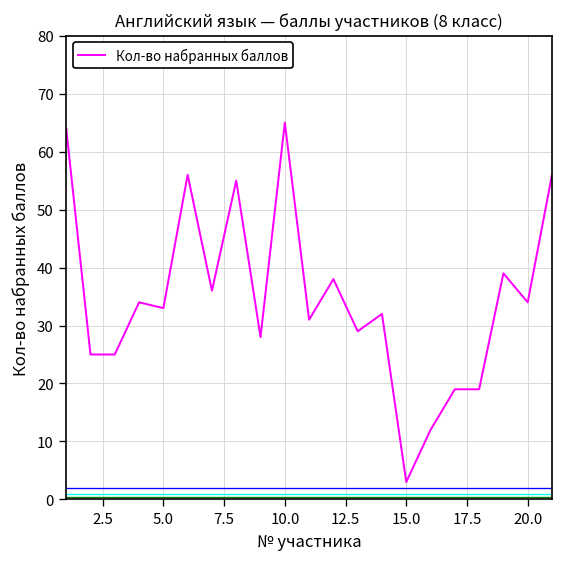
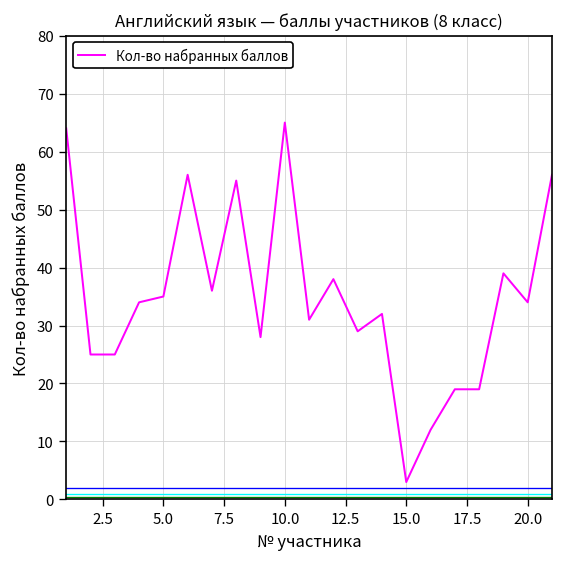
Кол-во набранных баллов, 5.0: 33 -> 35
